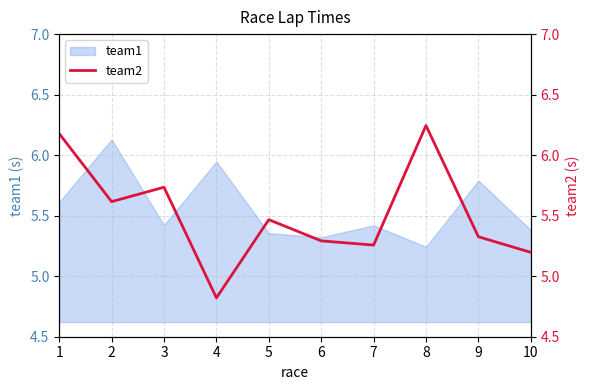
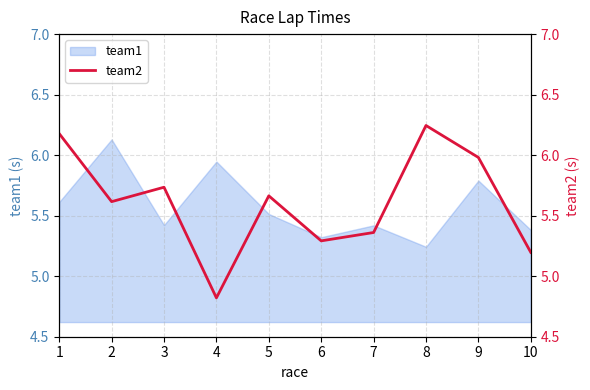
team1, 5: 5.36 -> 5.51
team2, 5: 5.47 -> 5.66
team2, 7: 5.26 -> 5.36
team2, 9: 5.33 -> 5.98
